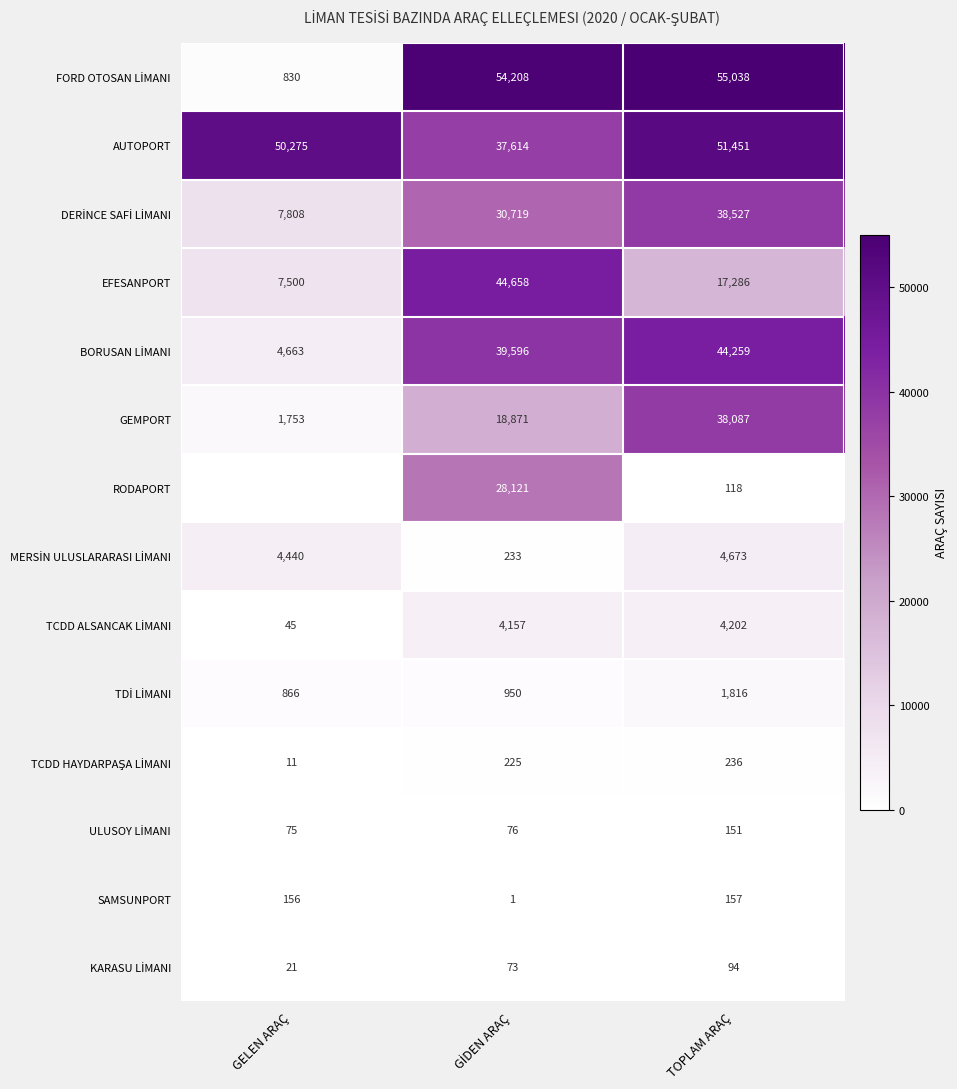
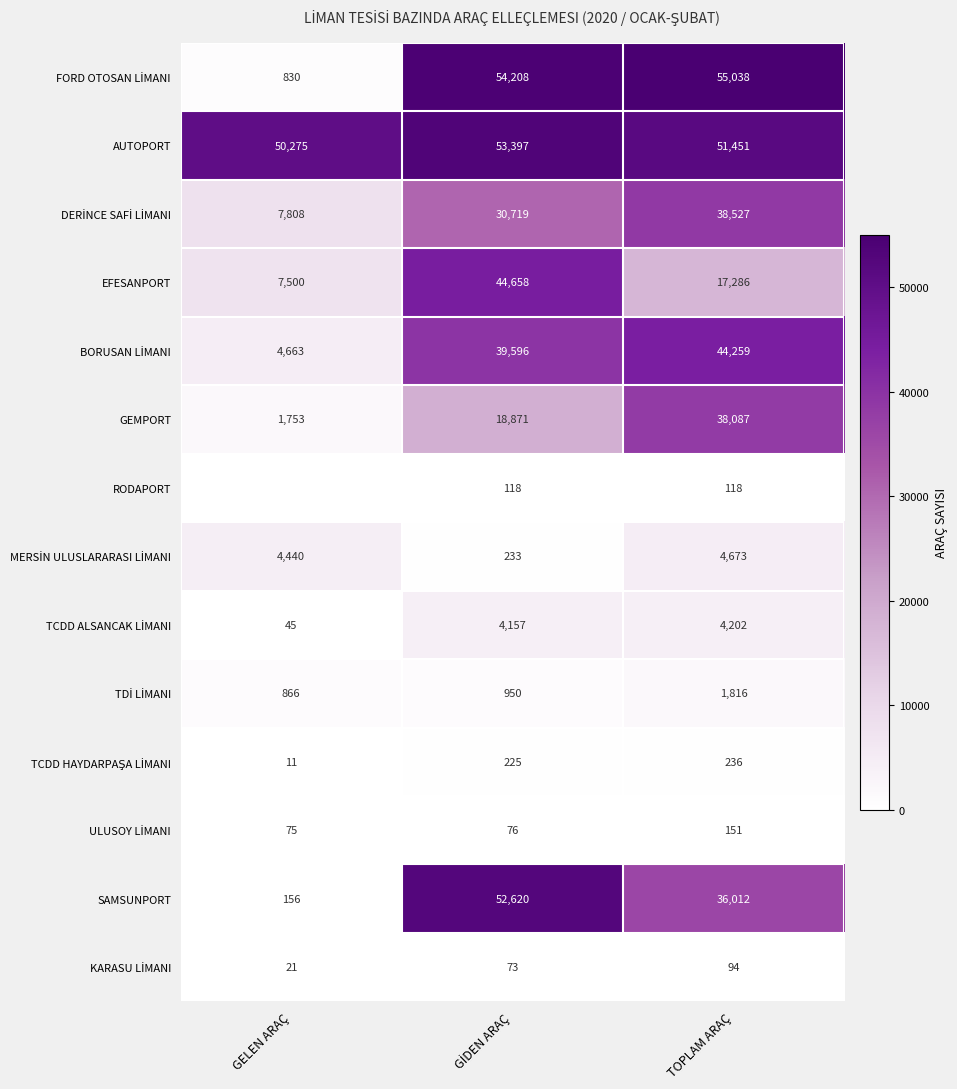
AUTOPORT, GİDEN ARAÇ: 37,614 -> 53,397
RODAPORT, GİDEN ARAÇ: 28,121 -> 118
SAMSUNPORT, GİDEN ARAÇ: 1 -> 52,620
SAMSUNPORT, TOPLAM ARAÇ: 157 -> 36,012
